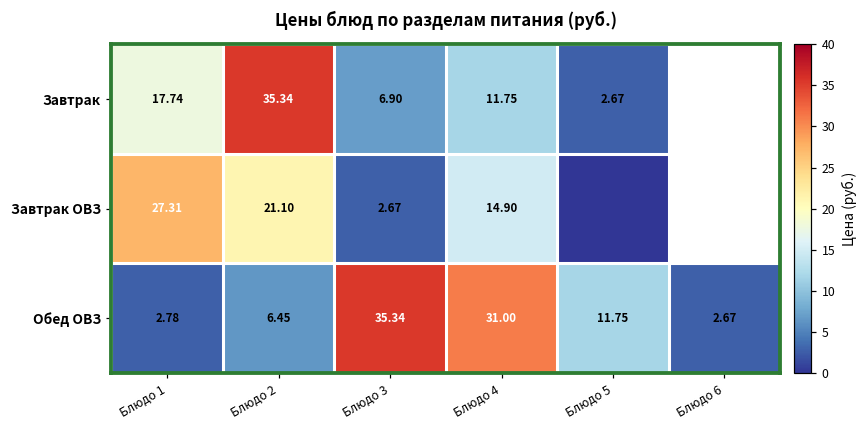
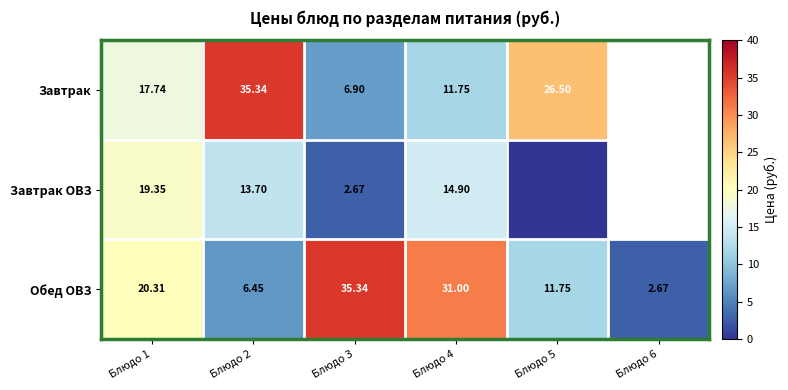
Завтрак, Блюдо 5: 2.67 -> 26.50
Завтрак ОВЗ, Блюдо 1: 27.31 -> 19.35
Завтрак ОВЗ, Блюдо 2: 21.10 -> 13.70
Обед ОВЗ, Блюдо 1: 2.78 -> 20.31
